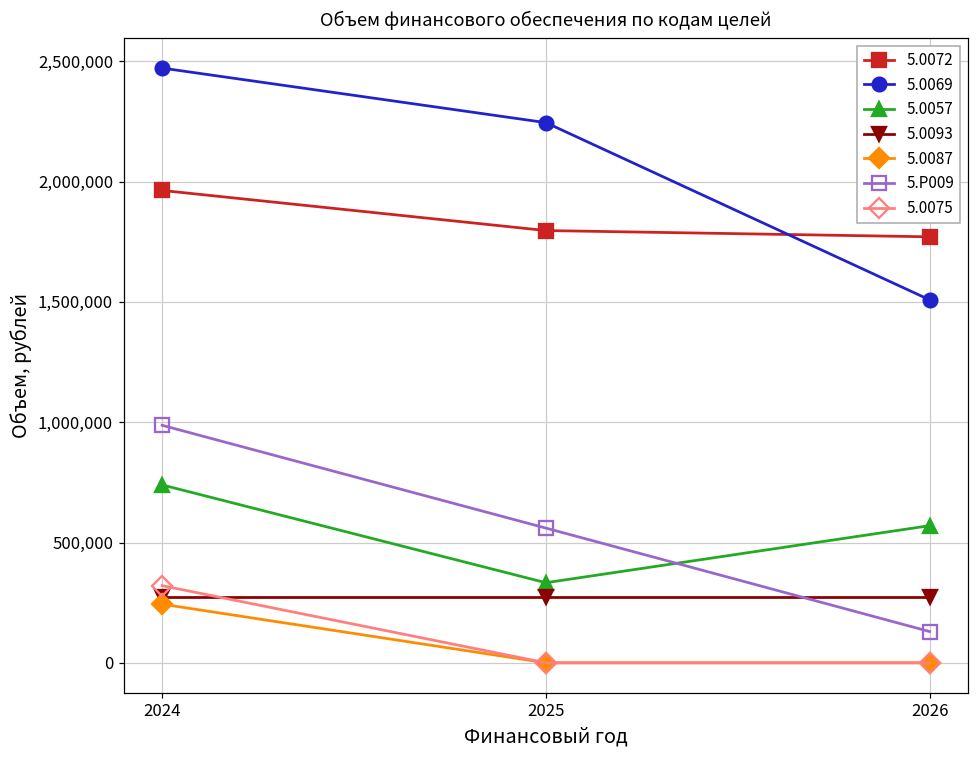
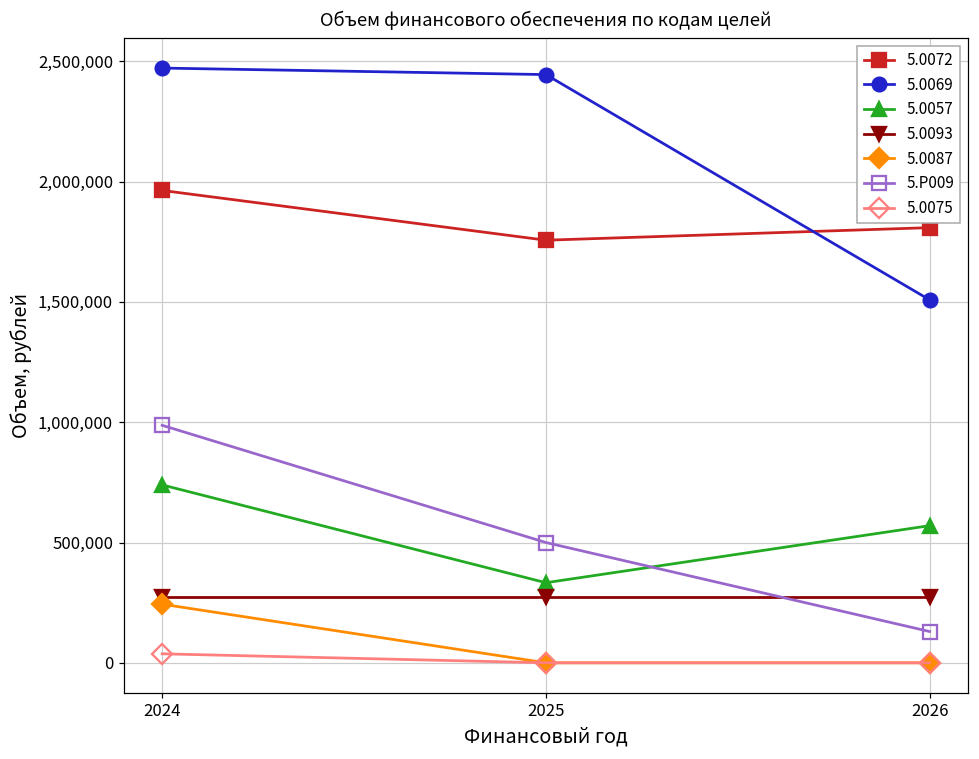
5.0075, 2024: 320,000 -> 40,000
5.0072, 2025: 1,800,000 -> 1,760,000
5.0069, 2025: 2,250,000 -> 2,450,000
5.P009, 2025: 560,000 -> 500,000
5.0072, 2026: 1,770,000 -> 1,810,000
